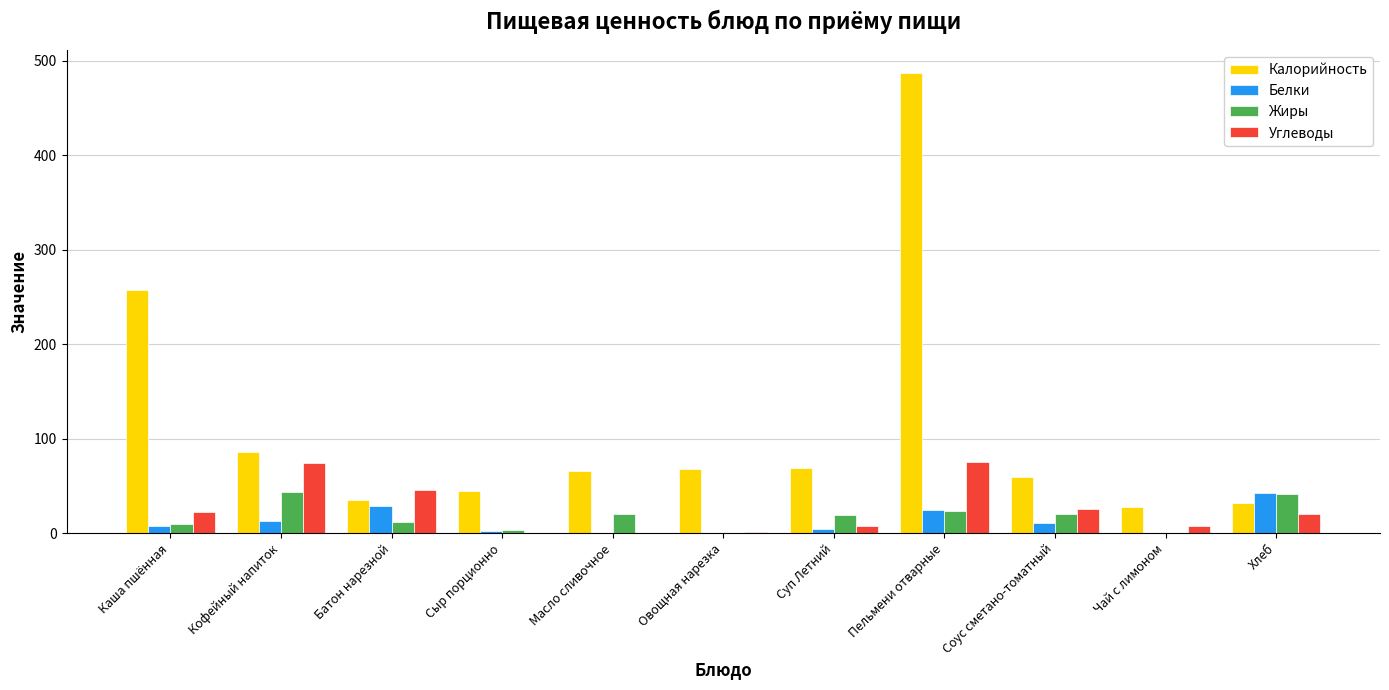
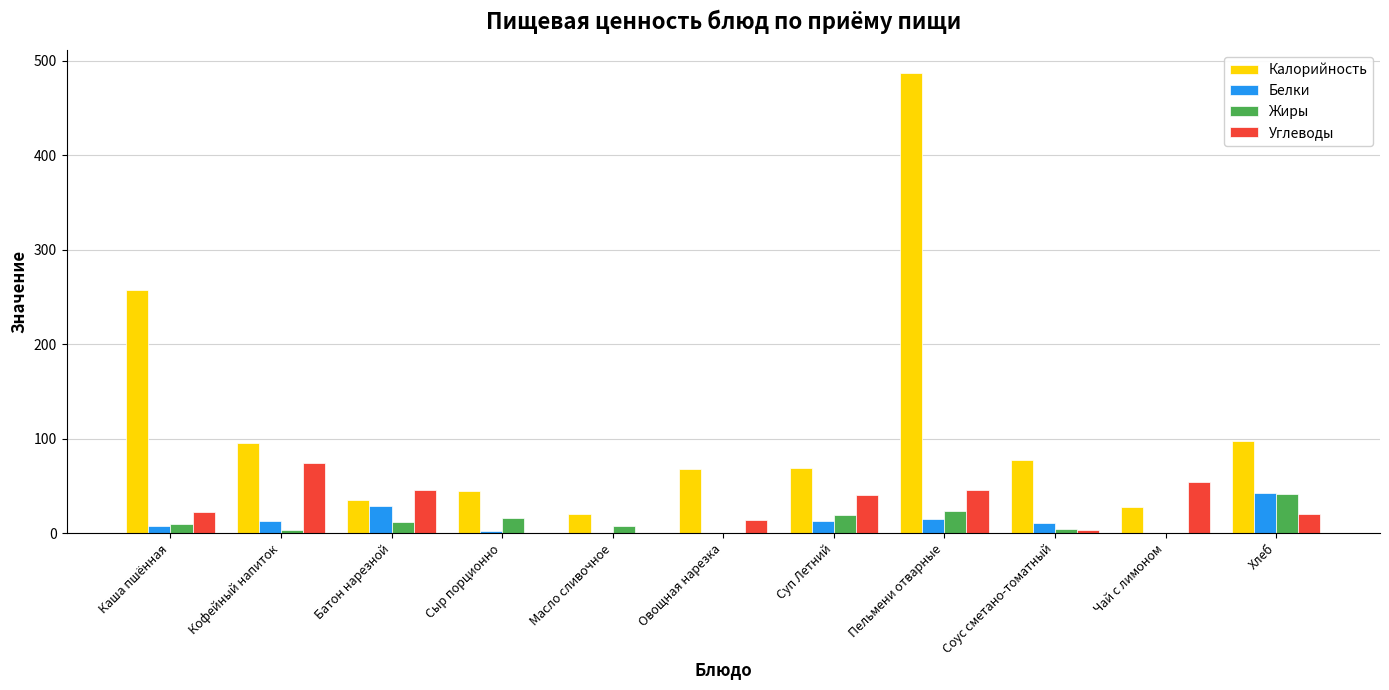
Калорийность, Кофейный напиток: 90 -> 100
Жиры, Кофейный напиток: 40 -> 0
Жиры, Сыр порционно: 0 -> 20
Калорийность, Масло сливочное: 70 -> 20
Жиры, Масло сливочное: 20 -> 10
Углеводы, Овощная нарезка: 0 -> 10
Белки, Суп Летний: 0 -> 10
Углеводы, Суп Летний: 10 -> 40
Белки, Пельмени отварные: 24 -> 15
Углеводы, Пельмени отварные: 80 -> 50
Калорийность, Соус сметано-томатный: 60 -> 80
Жиры, Соус сметано-томатный: 20 -> 0
Углеводы, Соус сметано-томатный: 30 -> 0
Углеводы, Чай с лимоном: 10 -> 50
Калорийность, Хлеб: 30 -> 100
